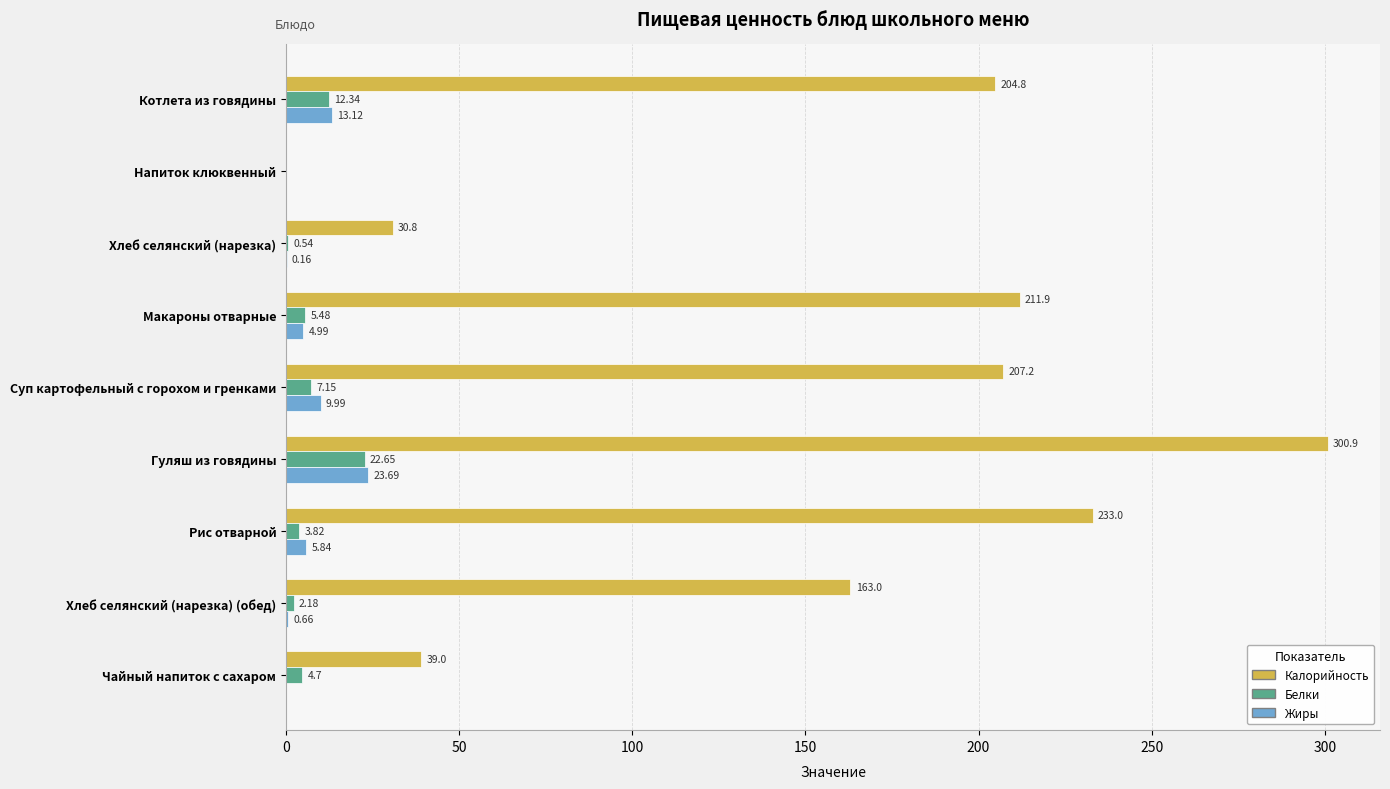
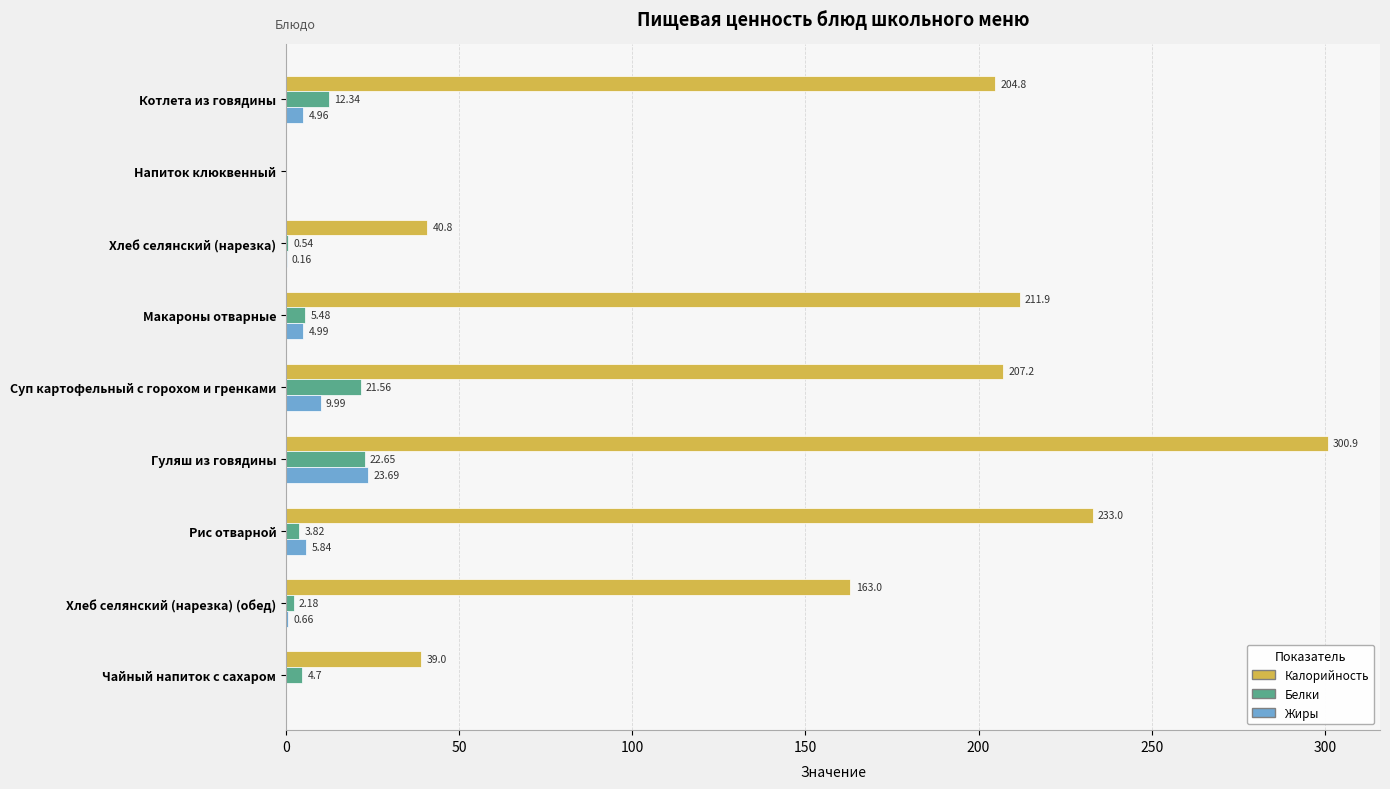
Жиры, Котлета из говядины: 13.12 -> 4.96
Калорийность, Хлеб селянский (нарезка): 30.8 -> 40.8
Белки, Суп картофельный с горохом и гренками: 7.15 -> 21.56
